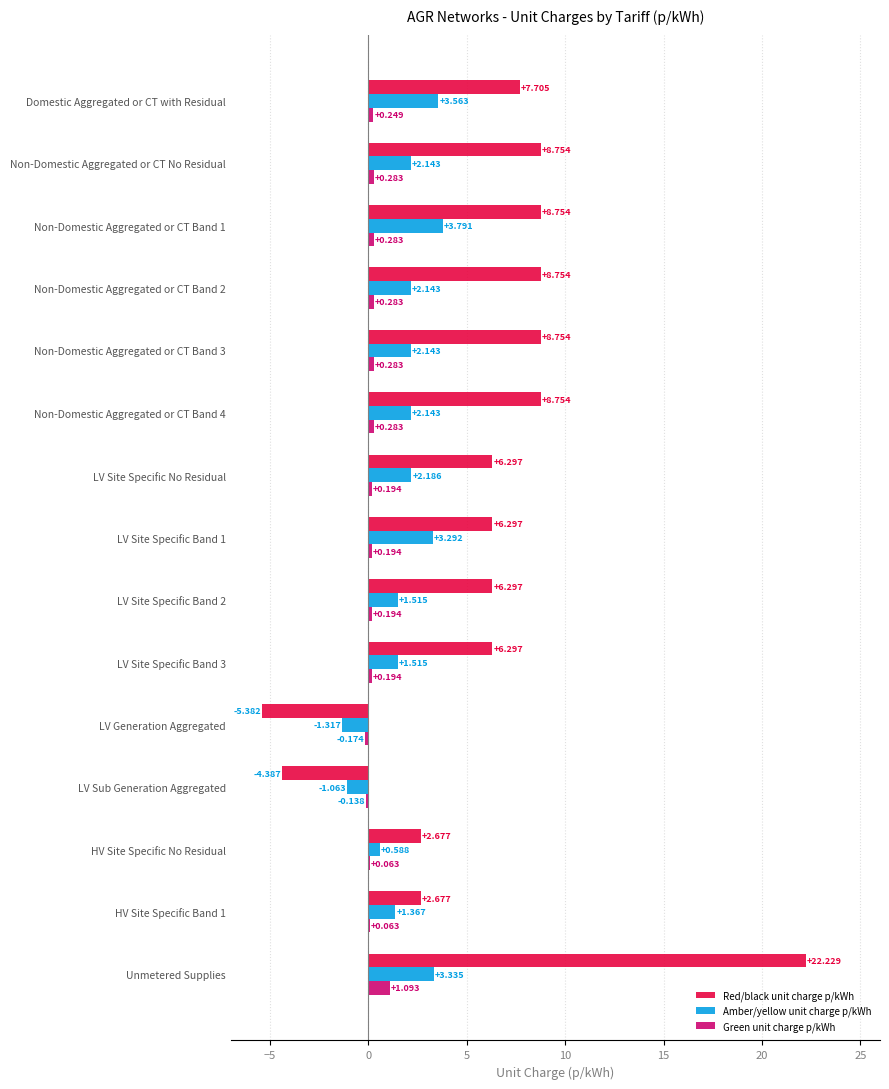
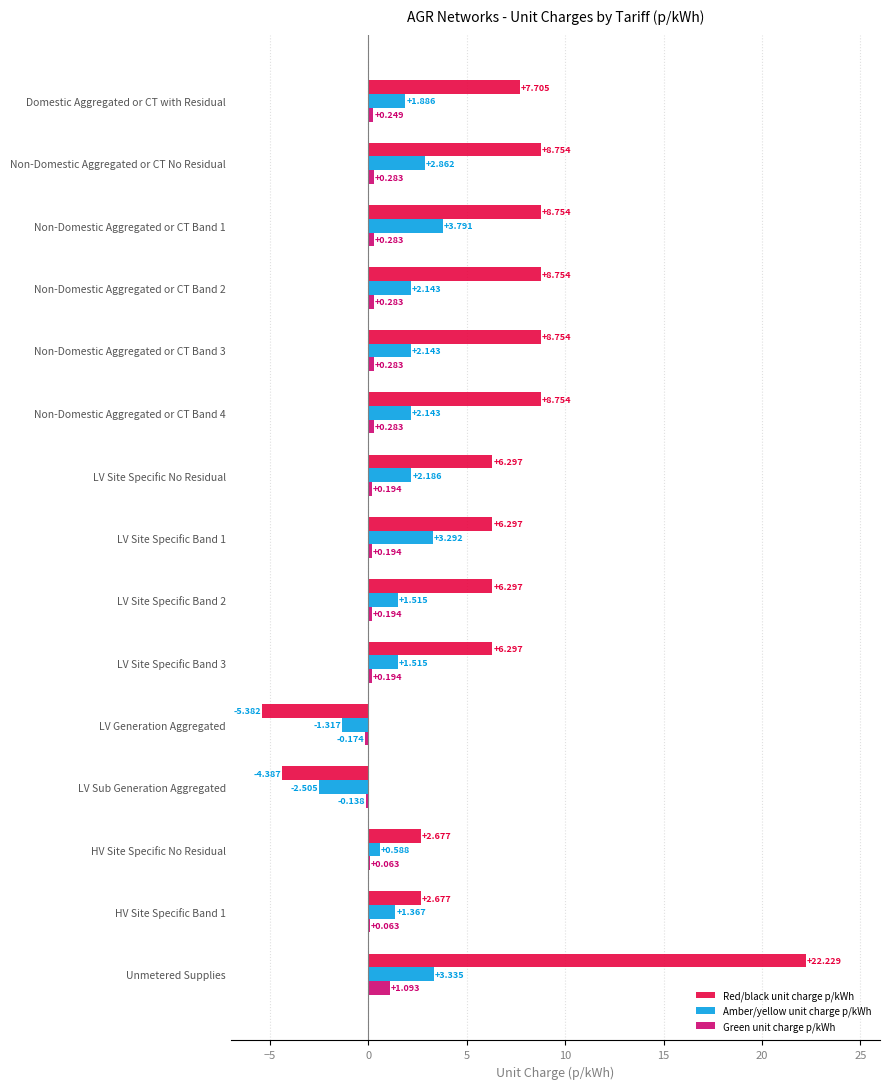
Amber/yellow unit charge p/kWh, Domestic Aggregated or CT with Residual: +3.563 -> +1.886
Amber/yellow unit charge p/kWh, Non-Domestic Aggregated or CT No Residual: +2.143 -> +2.862
Amber/yellow unit charge p/kWh, LV Sub Generation Aggregated: -1.063 -> -2.505
